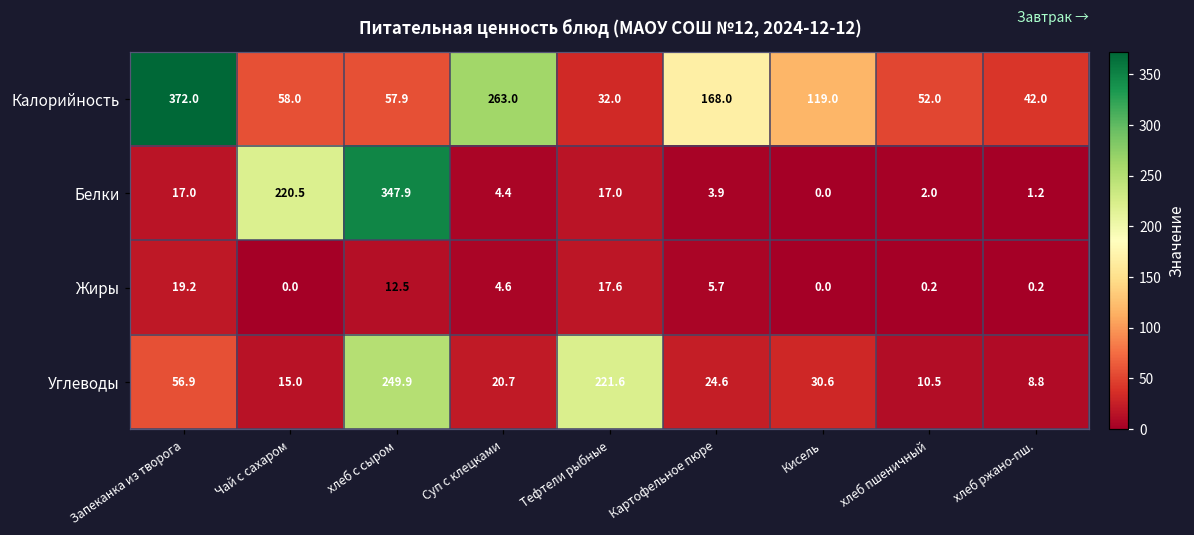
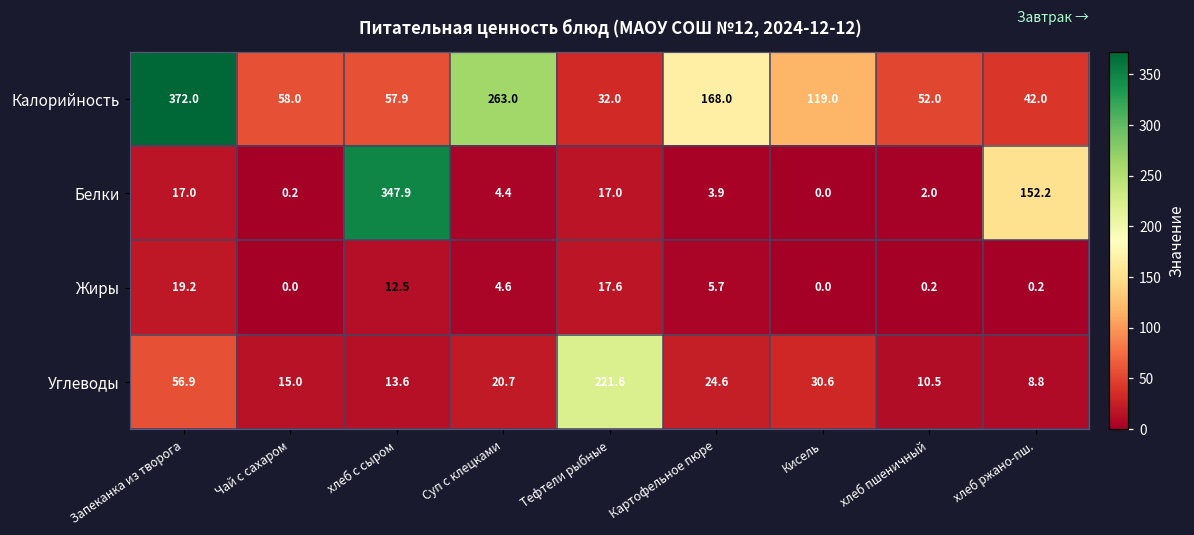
Белки, Чай с сахаром: 220.5 -> 0.2
Белки, хлеб ржано-пш.: 1.2 -> 152.2
Углеводы, хлеб с сыром: 249.9 -> 13.6
